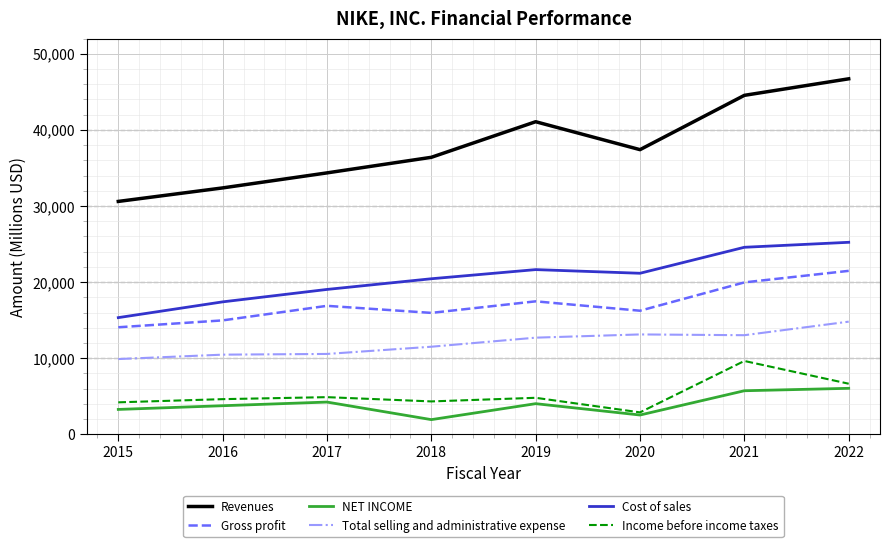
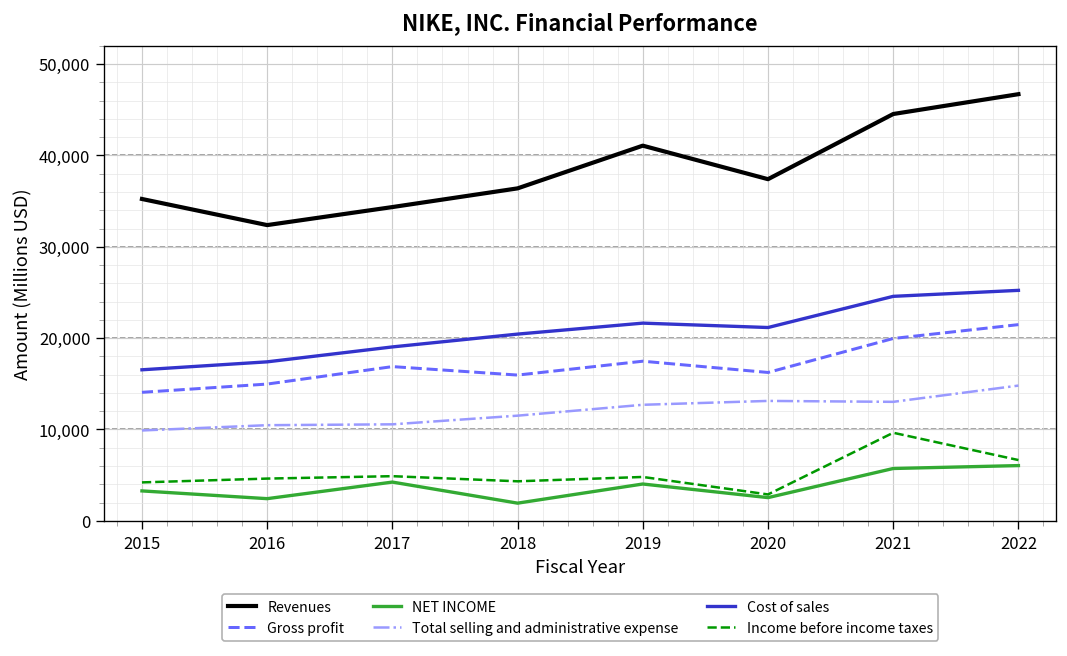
Revenues, 2015: 31,000 -> 35,000
Cost of sales, 2015: 15,000 -> 17,000
NET INCOME, 2016: 4,000 -> 2,000
